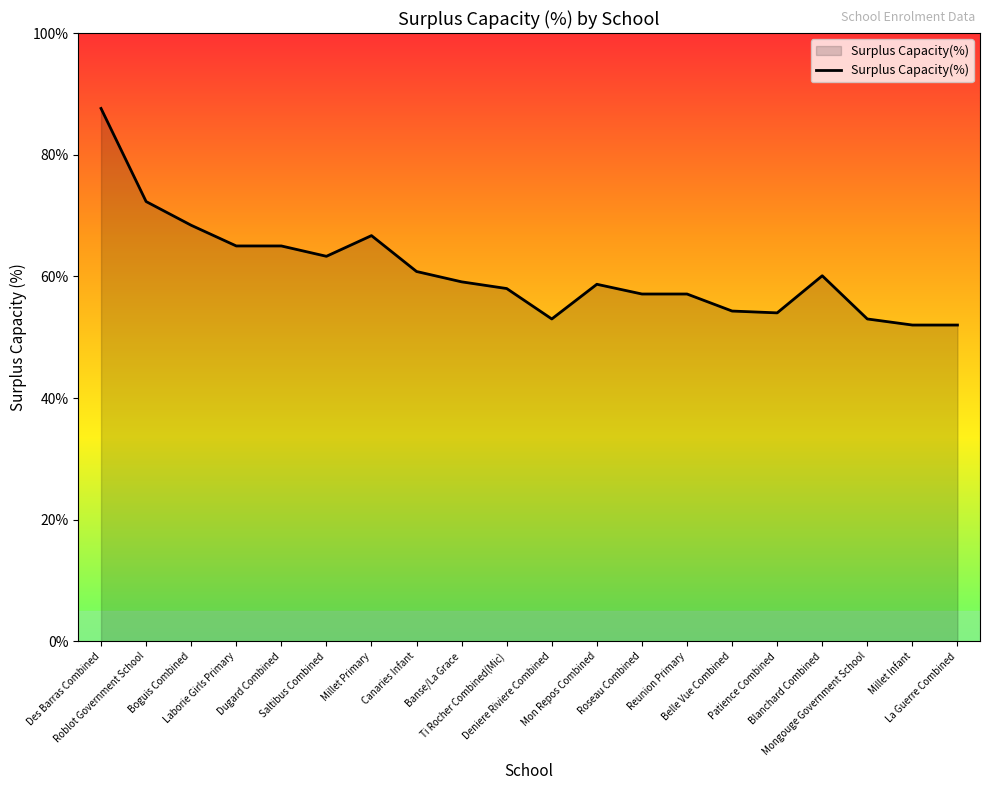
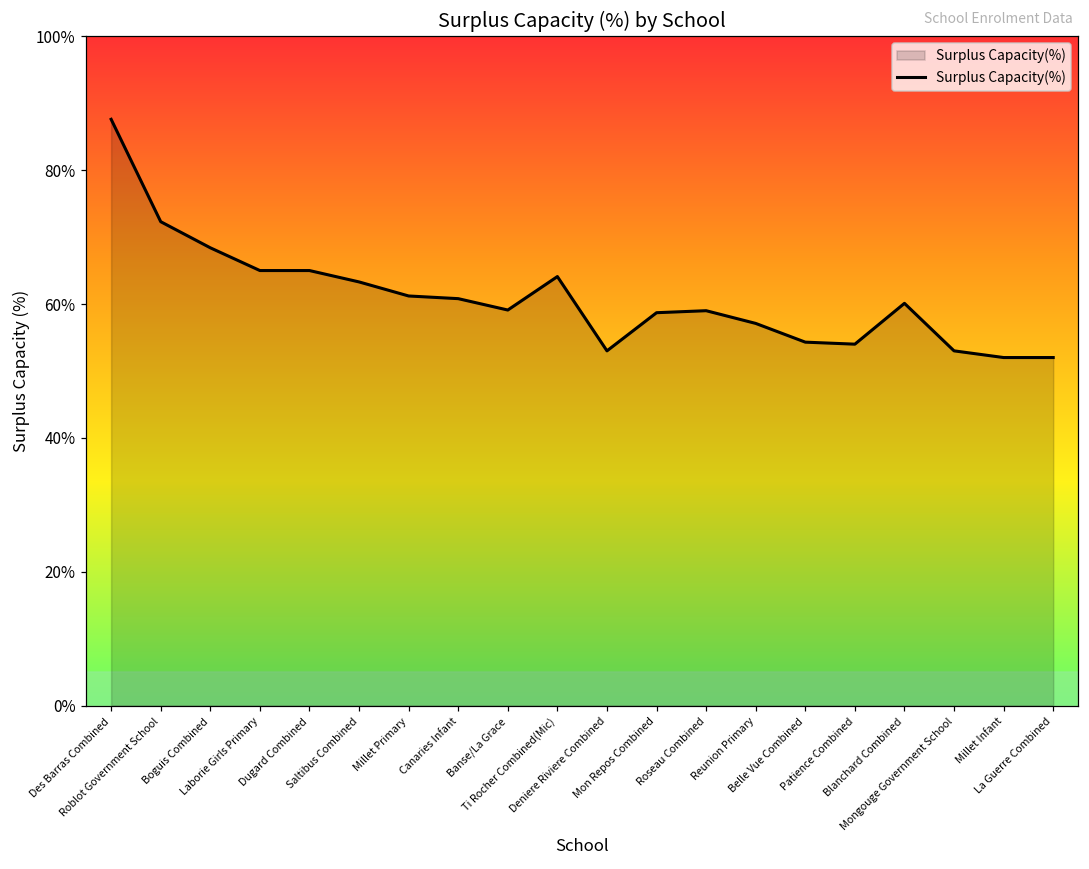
Millet Primary: 67% -> 61%
Ti Rocher Combined(Mic): 58% -> 64%
Roseau Combined: 57% -> 59%
